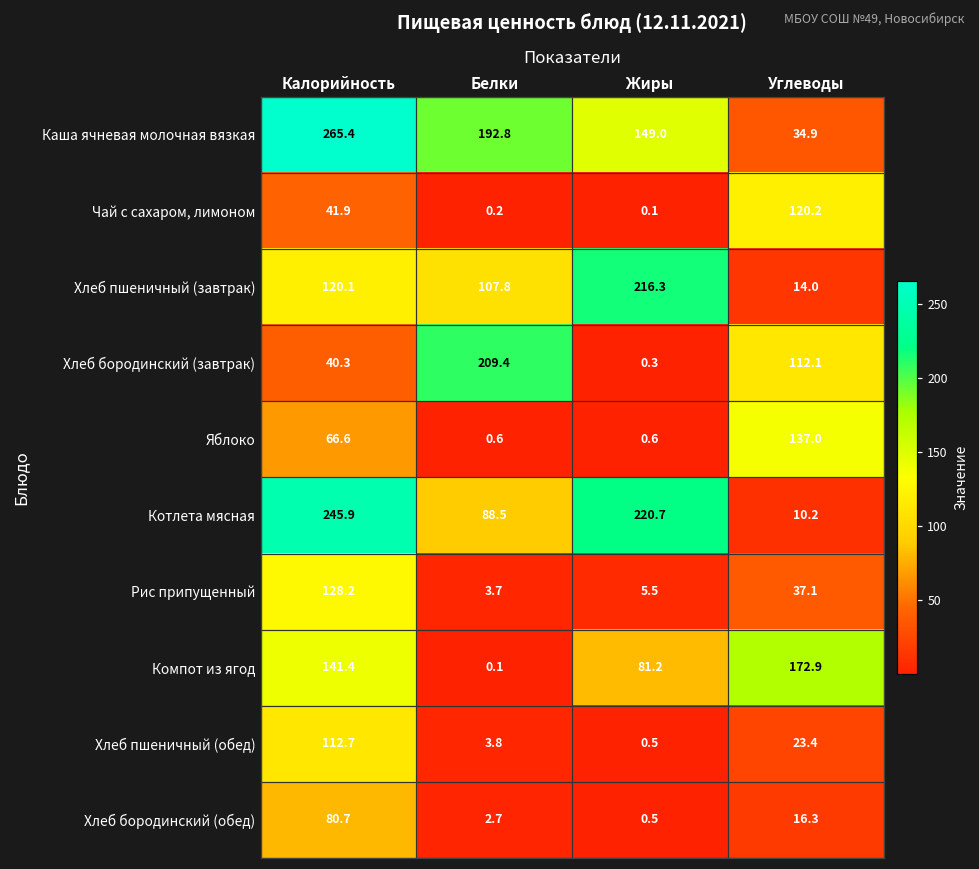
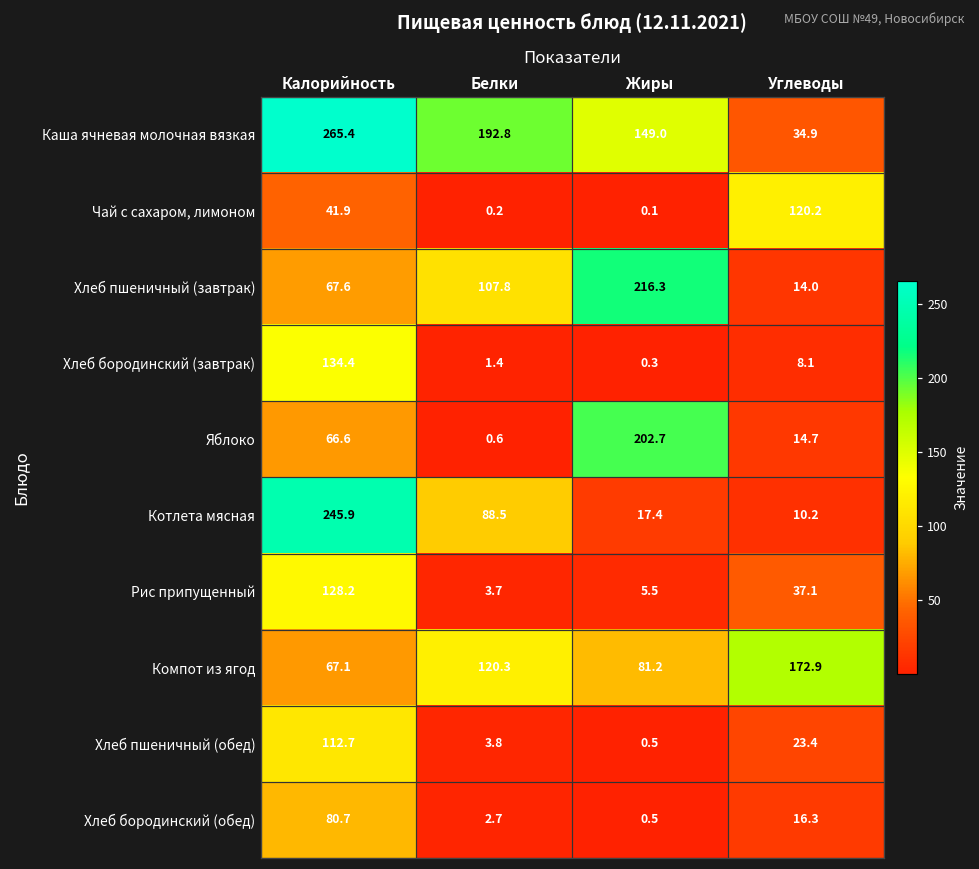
Хлеб пшеничный (завтрак), Калорийность: 120.1 -> 67.6
Хлеб бородинский (завтрак), Калорийность: 40.3 -> 134.4
Хлеб бородинский (завтрак), Белки: 209.4 -> 1.4
Хлеб бородинский (завтрак), Углеводы: 112.1 -> 8.1
Яблоко, Жиры: 0.6 -> 202.7
Яблоко, Углеводы: 137.0 -> 14.7
Котлета мясная, Жиры: 220.7 -> 17.4
Компот из ягод, Калорийность: 141.4 -> 67.1
Компот из ягод, Белки: 0.1 -> 120.3
